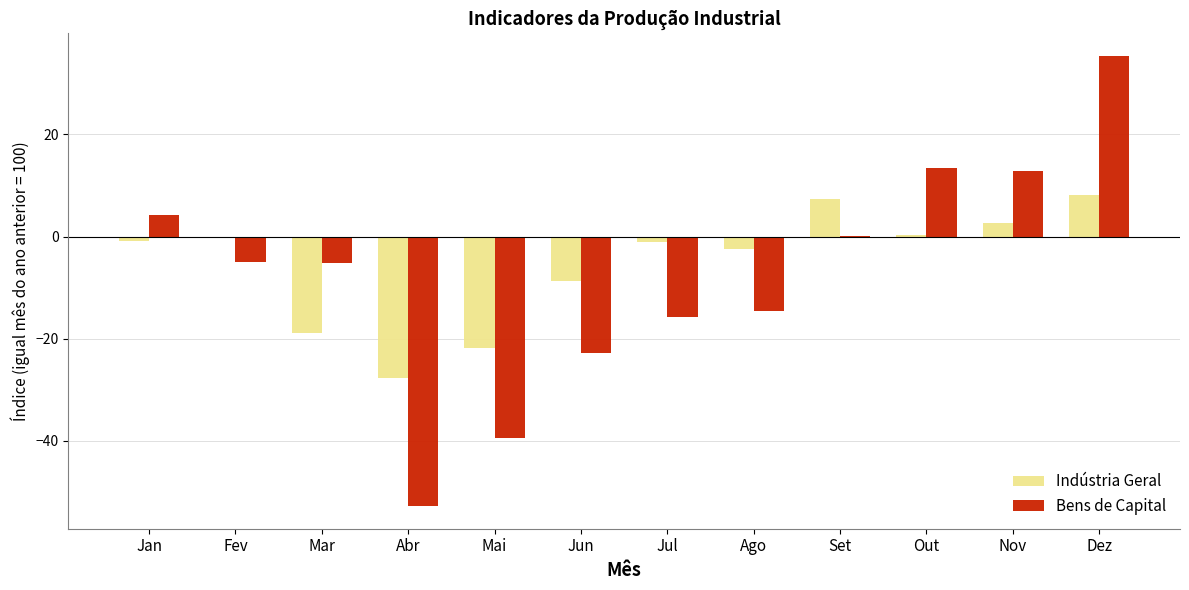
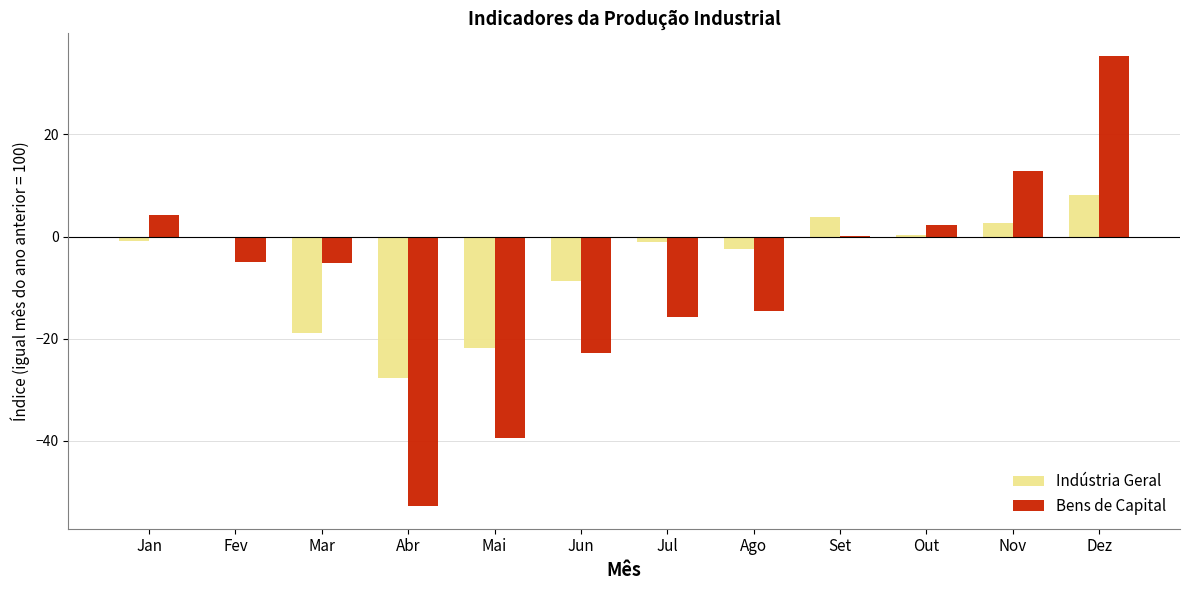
Indústria Geral, Set: 7 -> 4
Bens de Capital, Out: 13 -> 2
